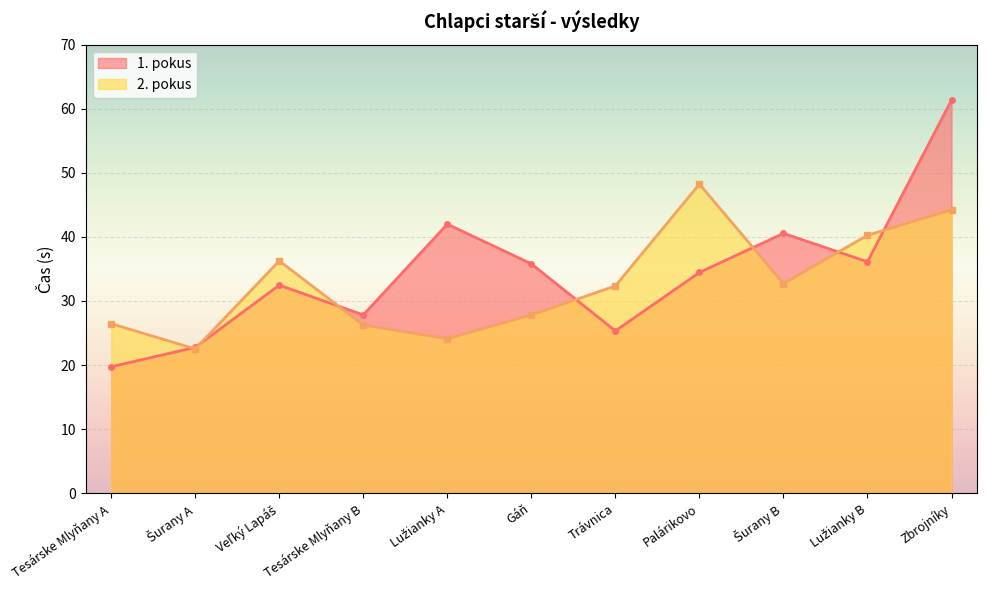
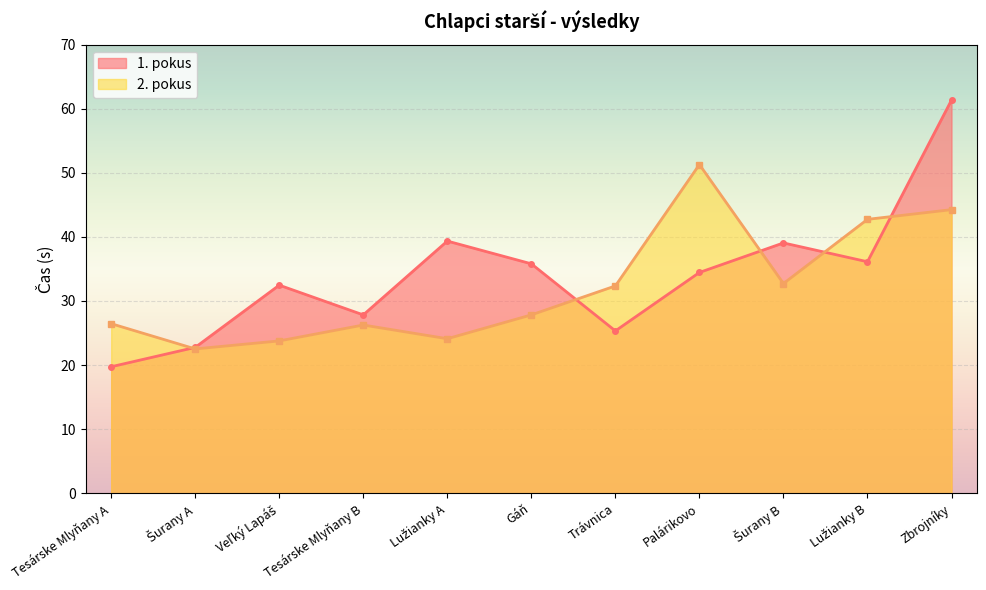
2. pokus, Veľký Lapáš: 36 -> 24
1. pokus, Lužianky A: 42 -> 39
2. pokus, Palárikovo: 48 -> 51
1. pokus, Šurany B: 41 -> 39
2. pokus, Lužianky B: 40 -> 43
